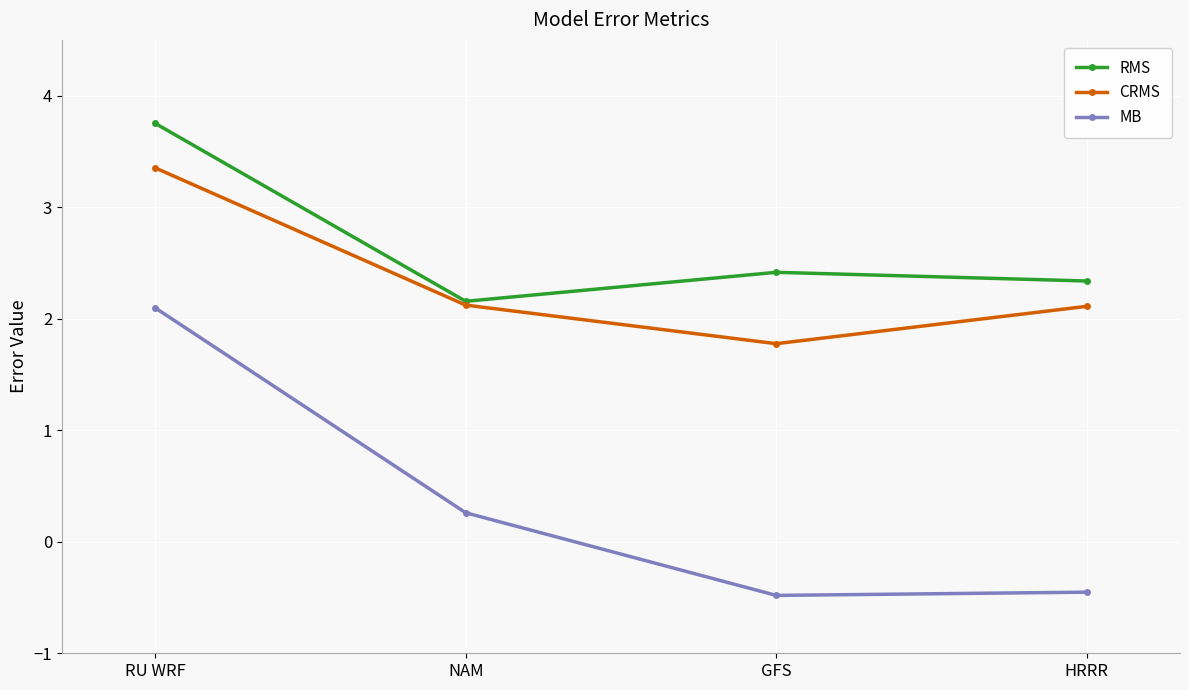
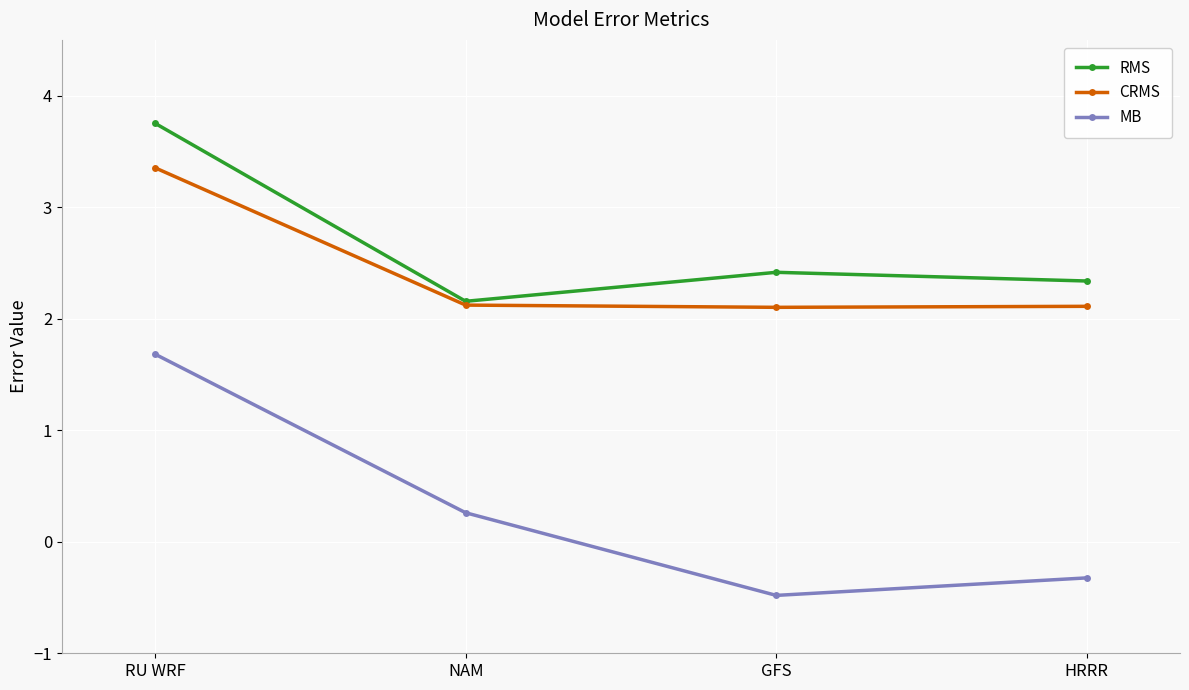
MB, RU WRF: 2.10 -> 1.68
CRMS, GFS: 1.78 -> 2.10
MB, HRRR: -0.45 -> -0.32
